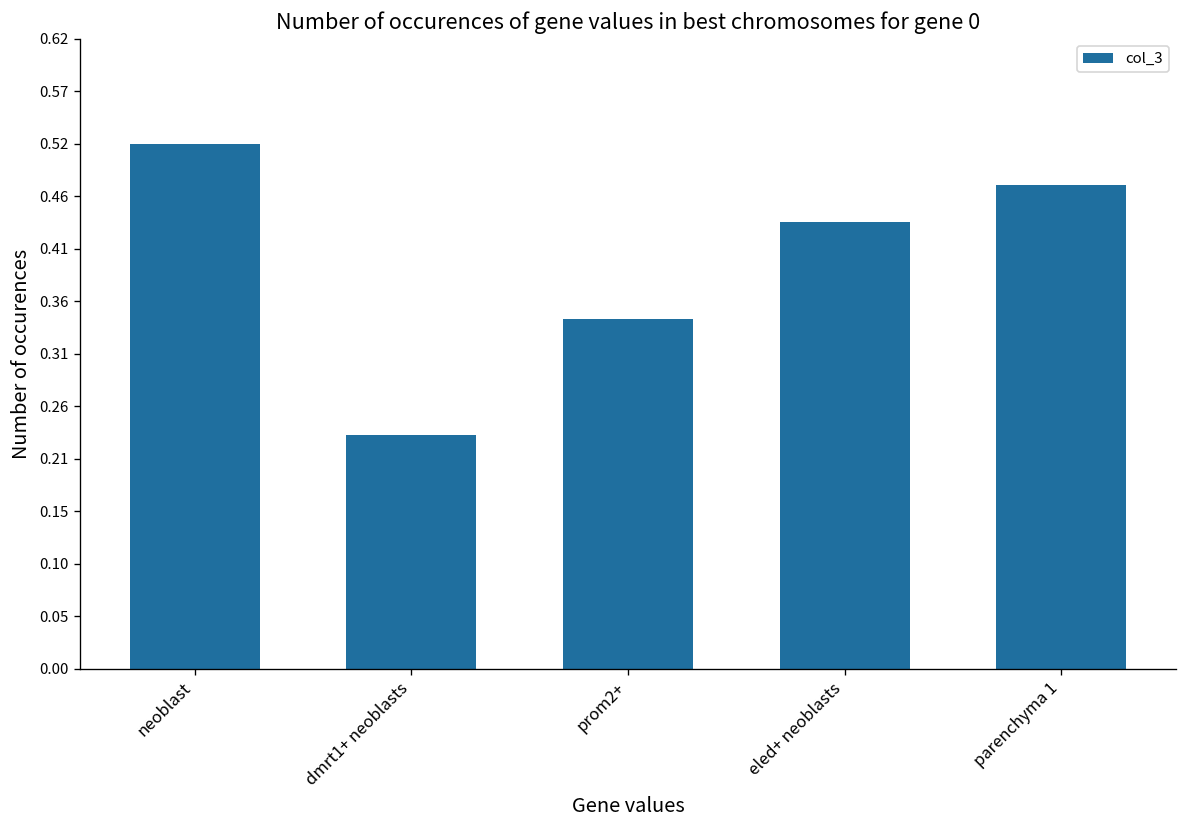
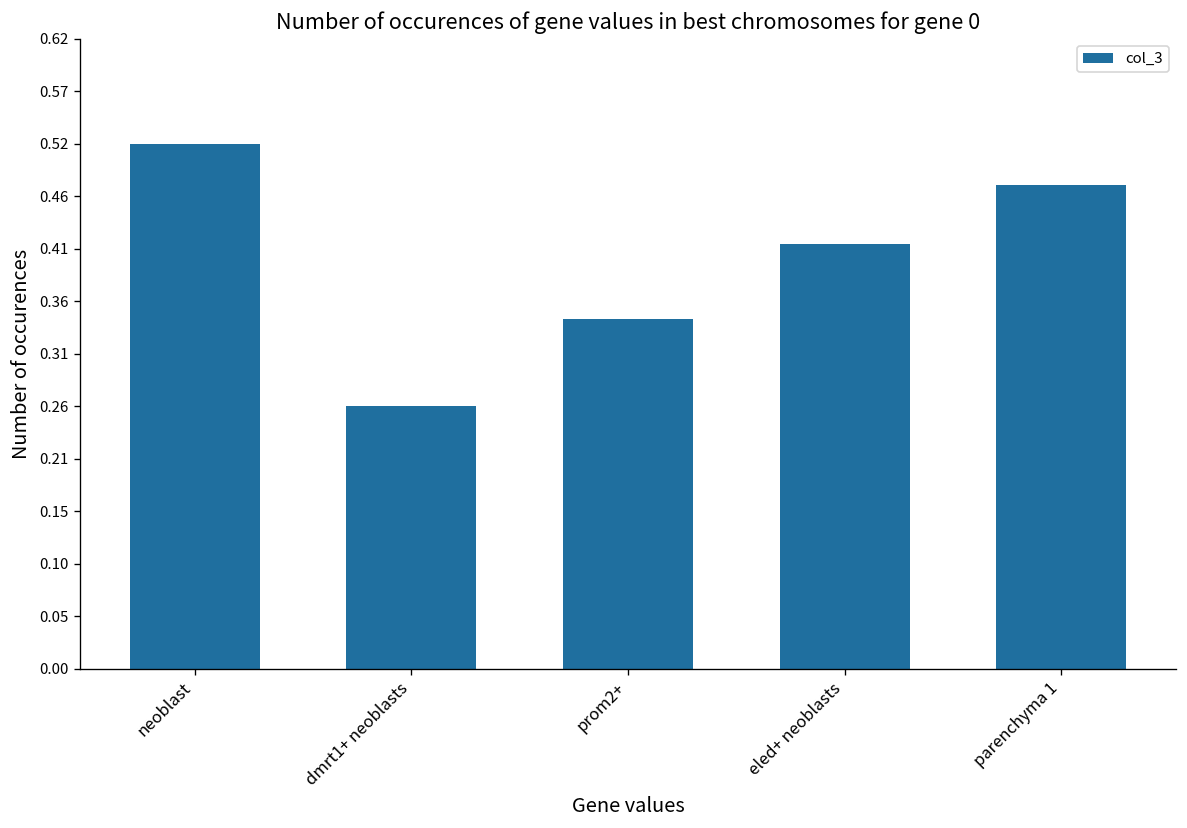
dmrt1+ neoblasts: 0.23 -> 0.26
eled+ neoblasts: 0.44 -> 0.42
